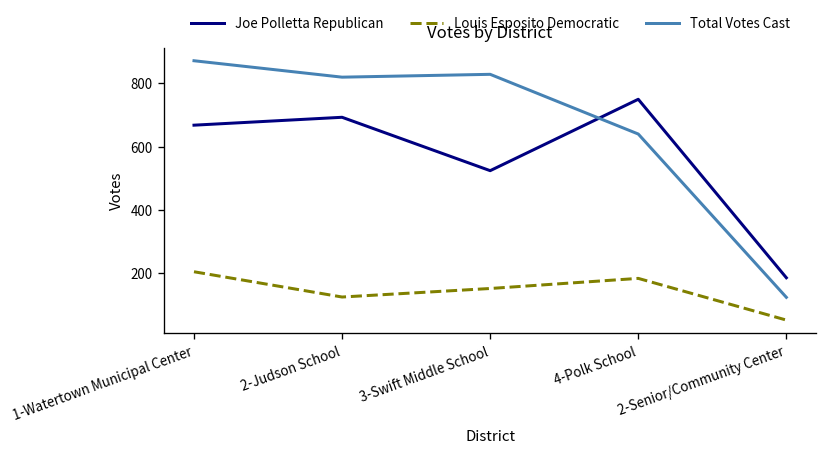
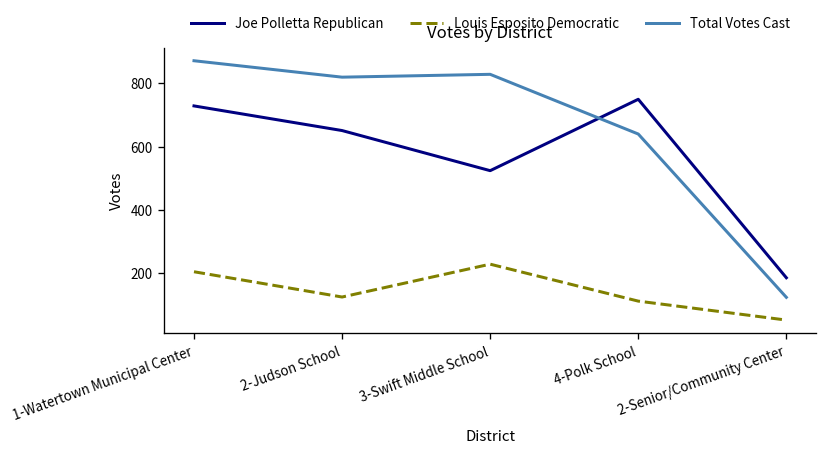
Joe Polletta Republican, 1-Watertown Municipal Center: 670 -> 730
Joe Polletta Republican, 2-Judson School: 690 -> 650
Louis Esposito Democratic, 3-Swift Middle School: 150 -> 230
Louis Esposito Democratic, 4-Polk School: 180 -> 110
